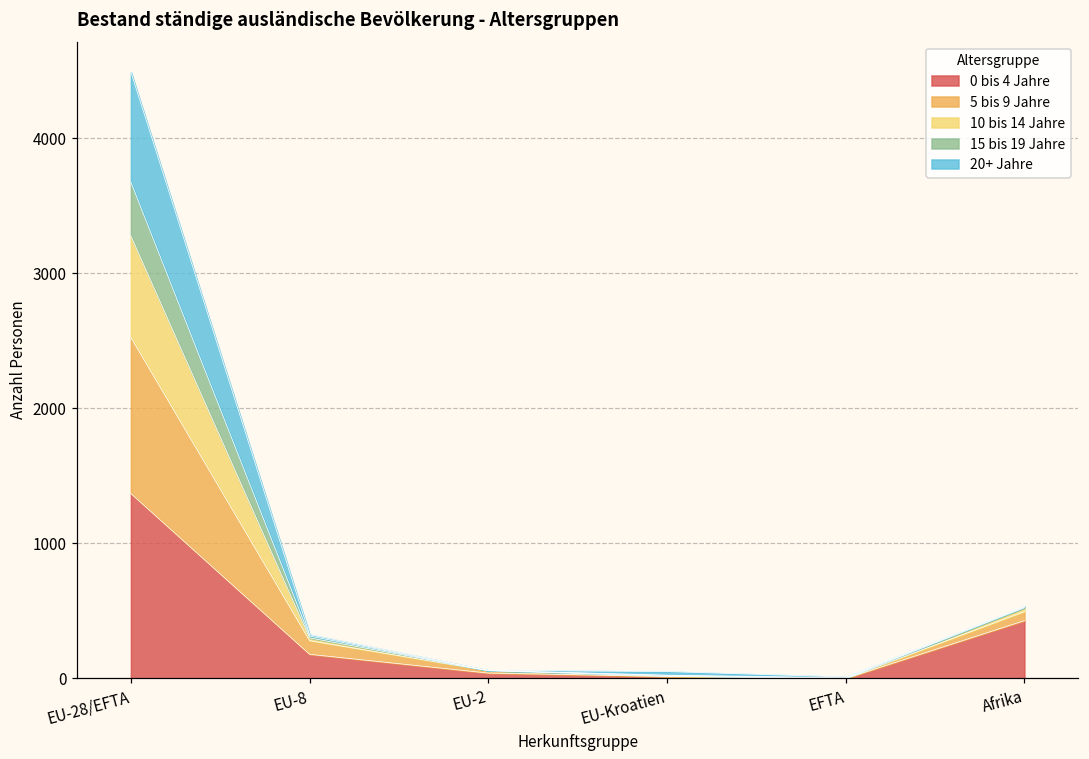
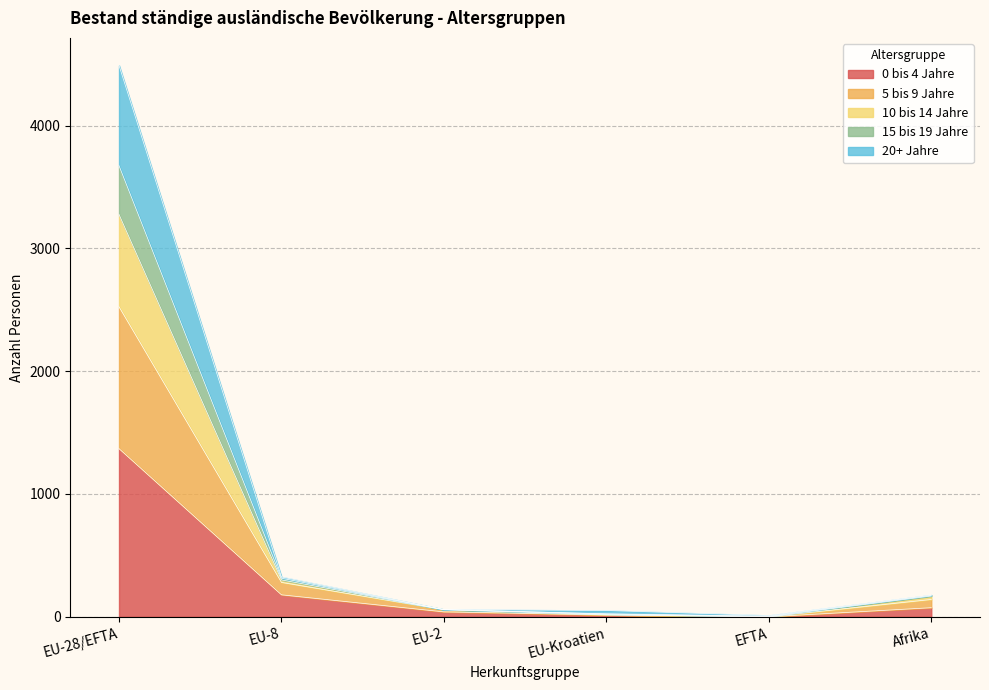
0 bis 4 Jahre, Afrika: 430 -> 70
